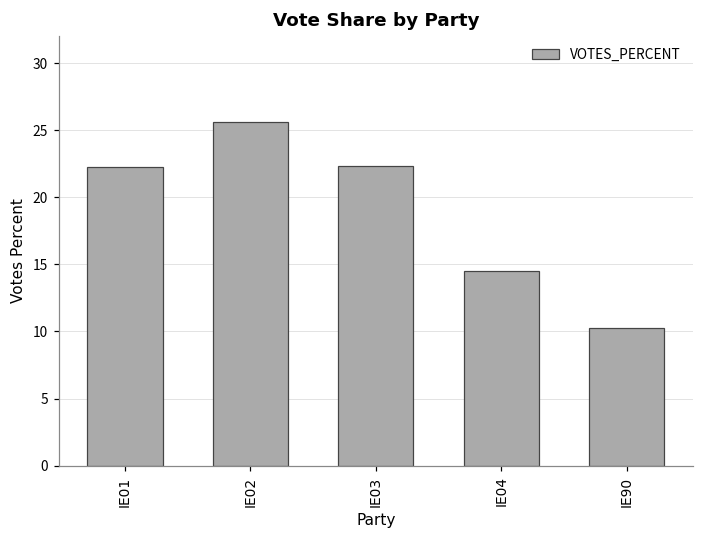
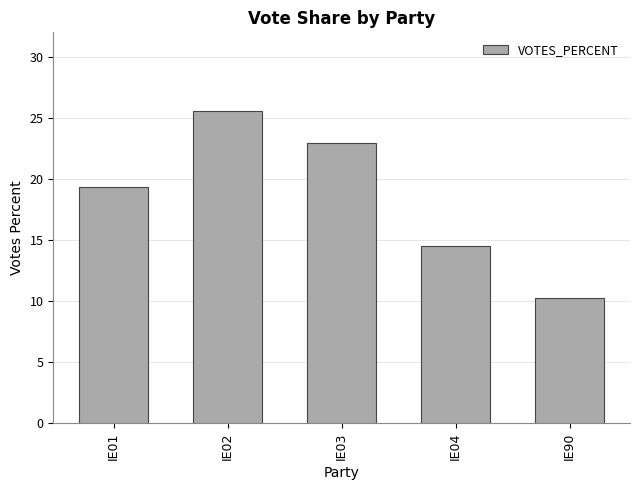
IE01: 22.3 -> 19.4
IE03: 22.3 -> 23.0
